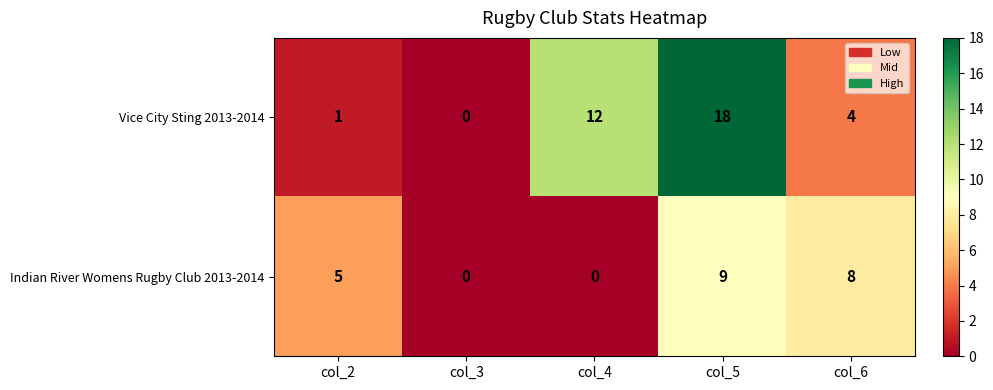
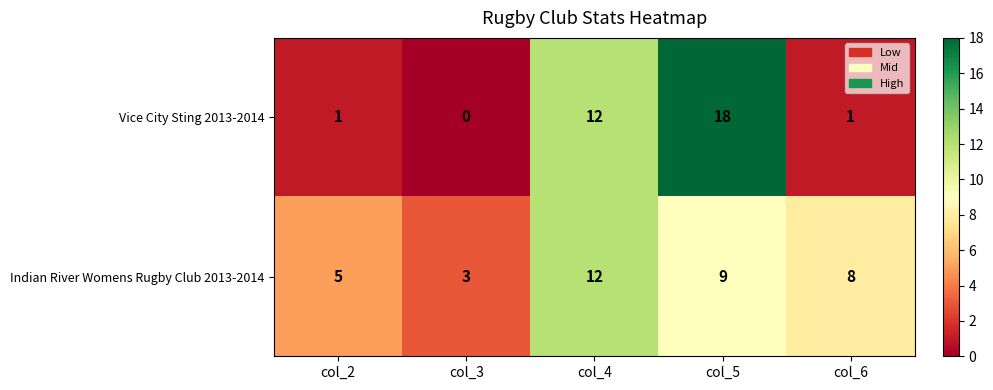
Vice City Sting 2013-2014, col_6: 4 -> 1
Indian River Womens Rugby Club 2013-2014, col_3: 0 -> 3
Indian River Womens Rugby Club 2013-2014, col_4: 0 -> 12
